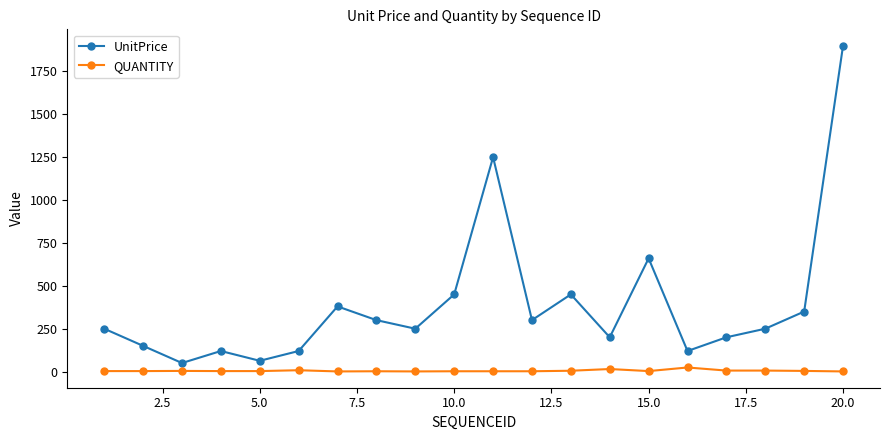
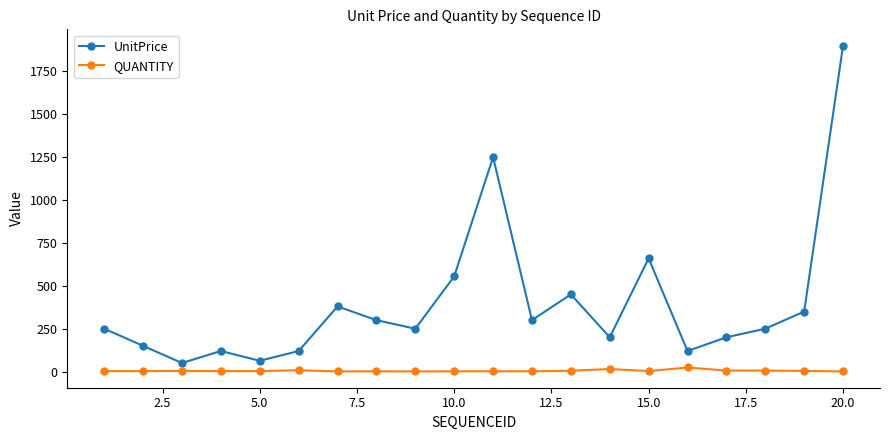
UnitPrice, 10.0: 450 -> 560
